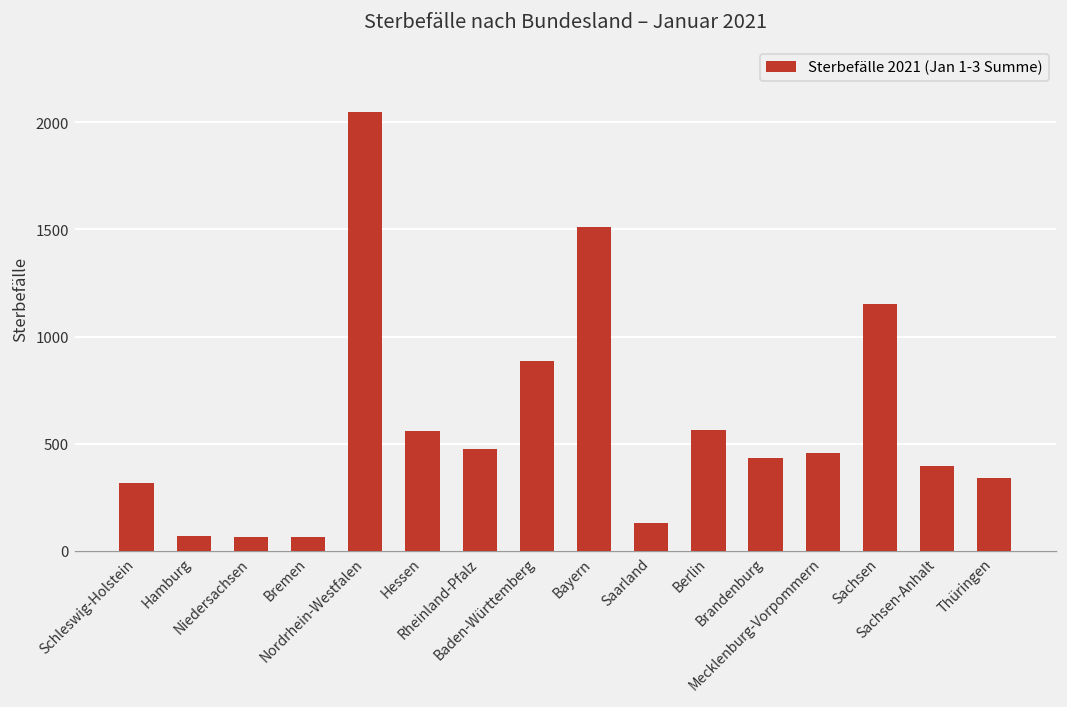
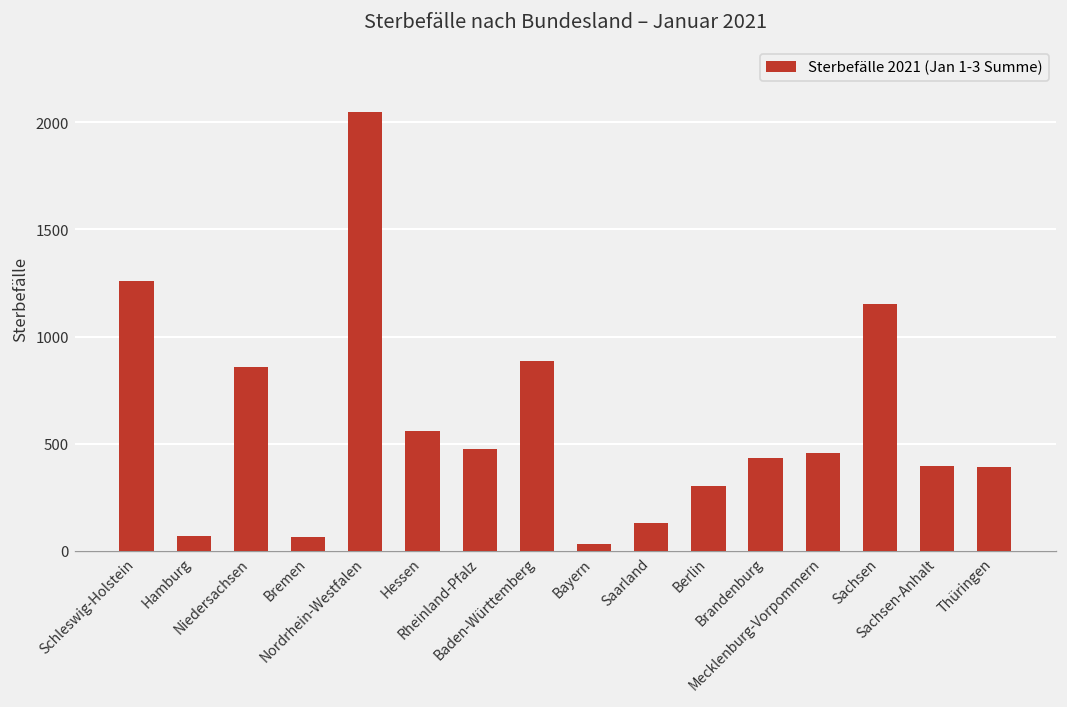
Schleswig-Holstein: 320 -> 1260
Niedersachsen: 70 -> 860
Bayern: 1510 -> 30
Berlin: 560 -> 300
Thüringen: 340 -> 390
